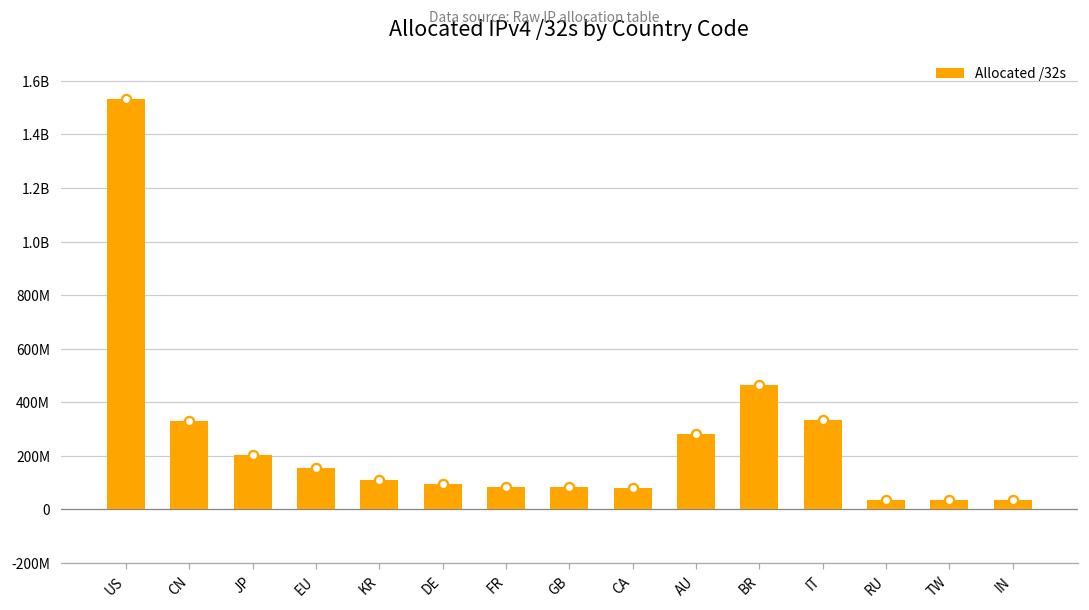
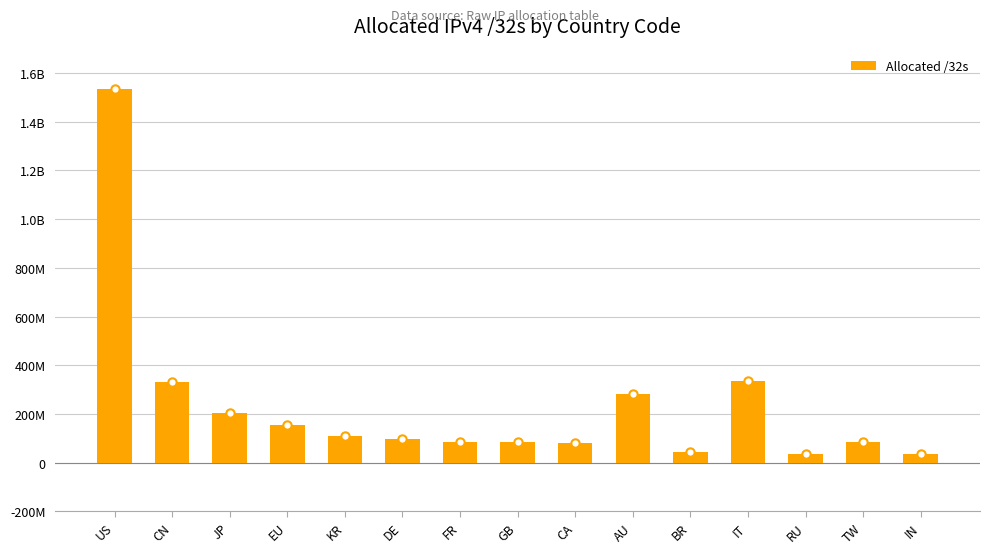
Allocated /32s, BR: 460000000 -> 40000000
Allocated /32s, TW: 40000000 -> 90000000
